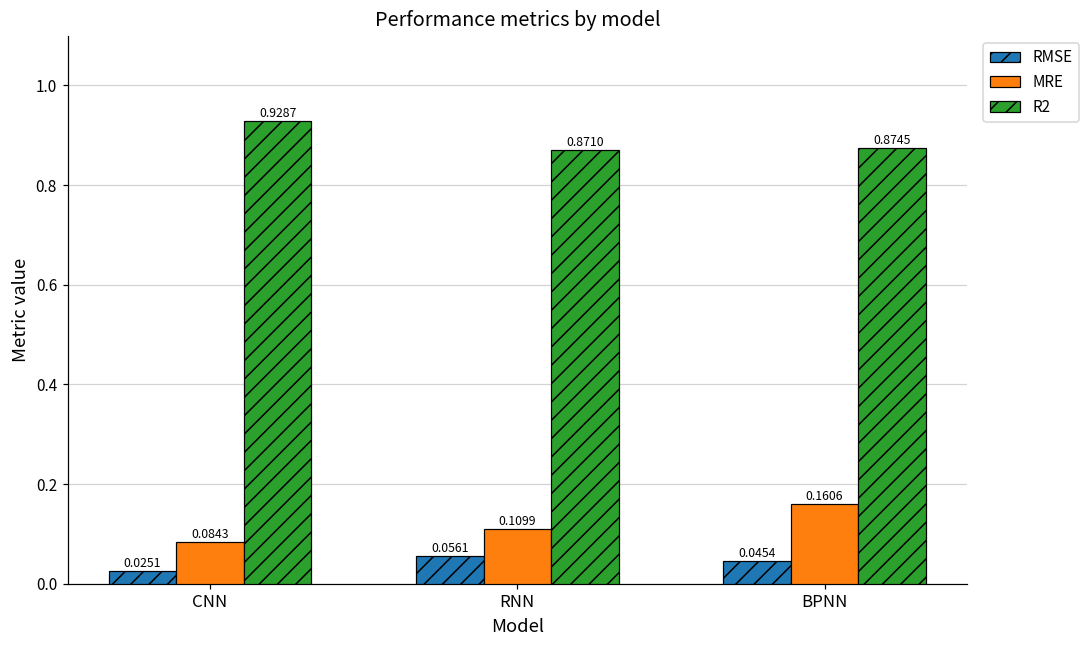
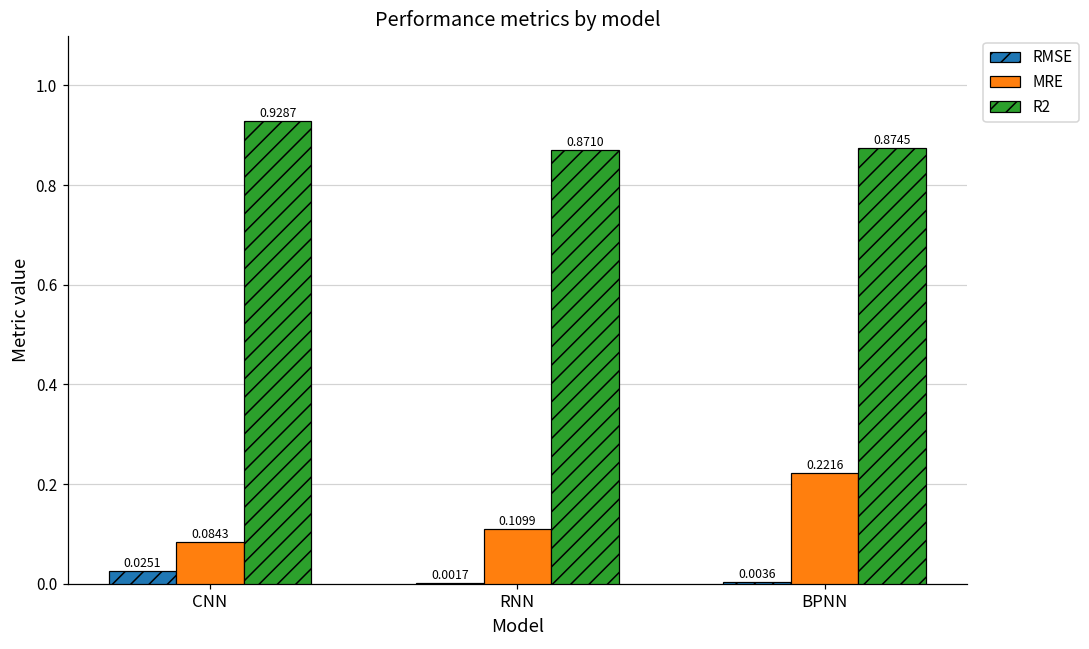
RMSE, RNN: 0.0561 -> 0.0017
RMSE, BPNN: 0.0454 -> 0.0036
MRE, BPNN: 0.1606 -> 0.2216
